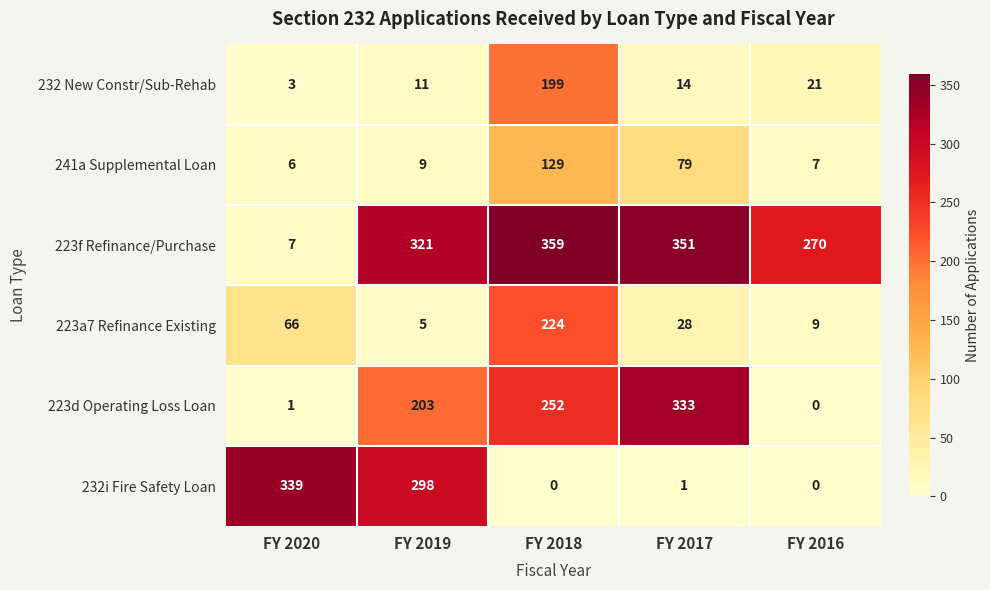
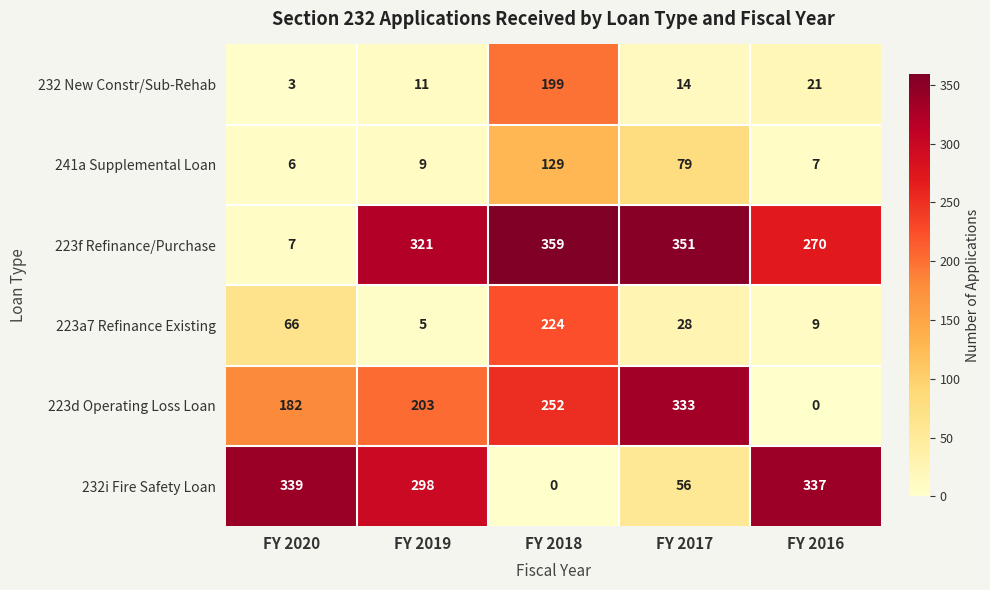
223d Operating Loss Loan, FY 2020: 1 -> 182
232i Fire Safety Loan, FY 2017: 1 -> 56
232i Fire Safety Loan, FY 2016: 0 -> 337
